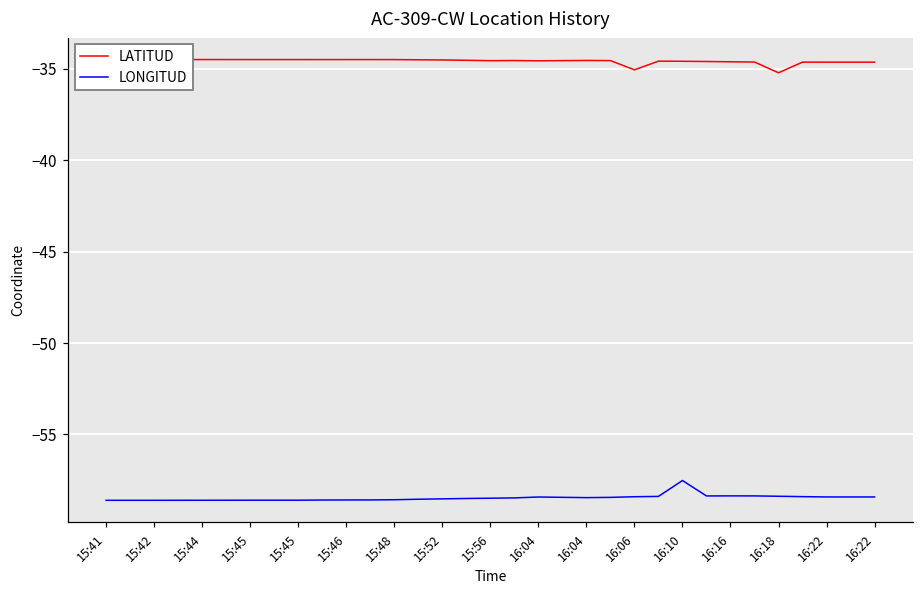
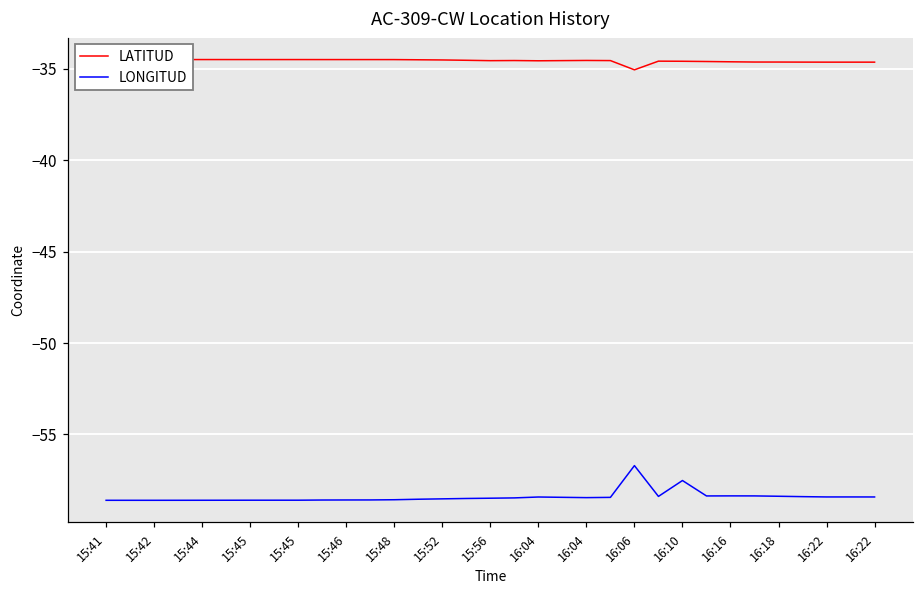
LONGITUD, 16:06: -58.4 -> -56.7
LATITUD, 16:18: -35.2 -> -34.6
